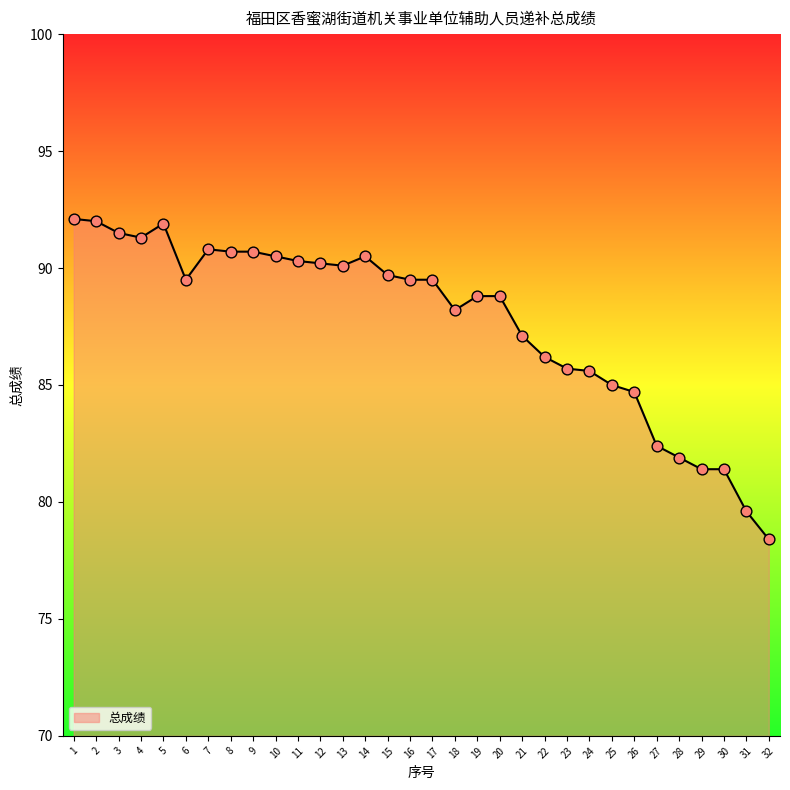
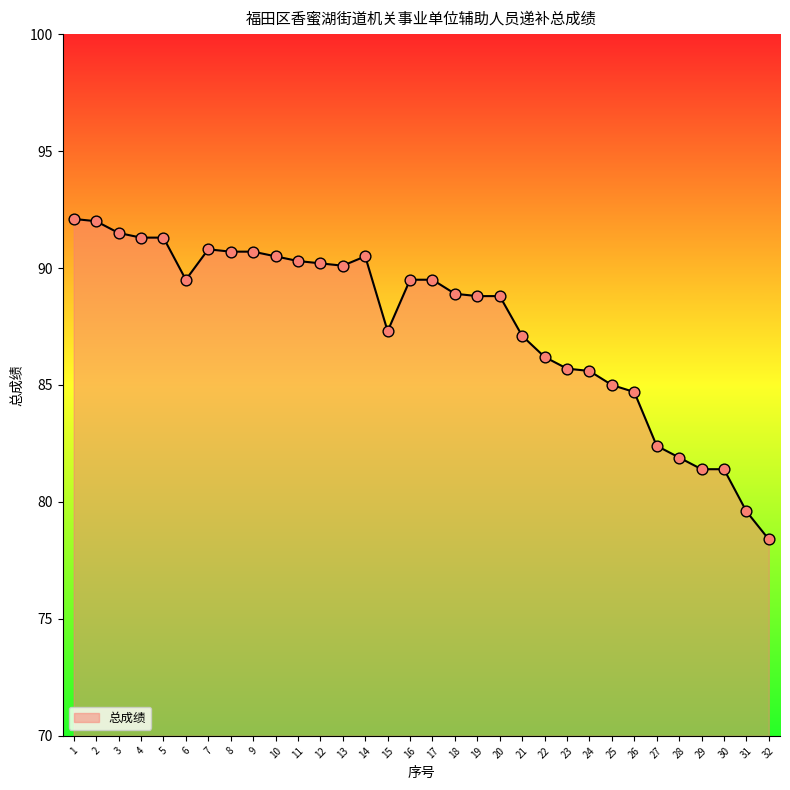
5: 91.9 -> 91.3
15: 89.7 -> 87.3
18: 88.2 -> 88.9
